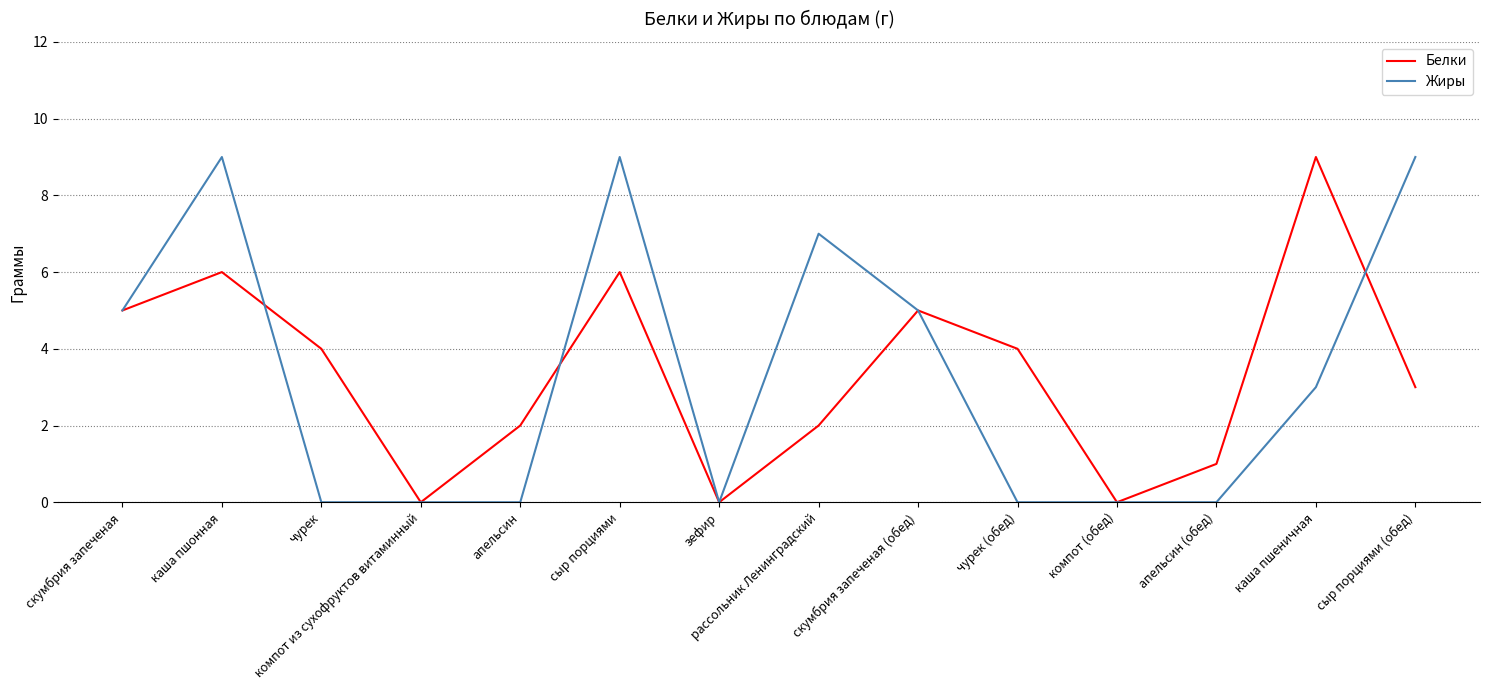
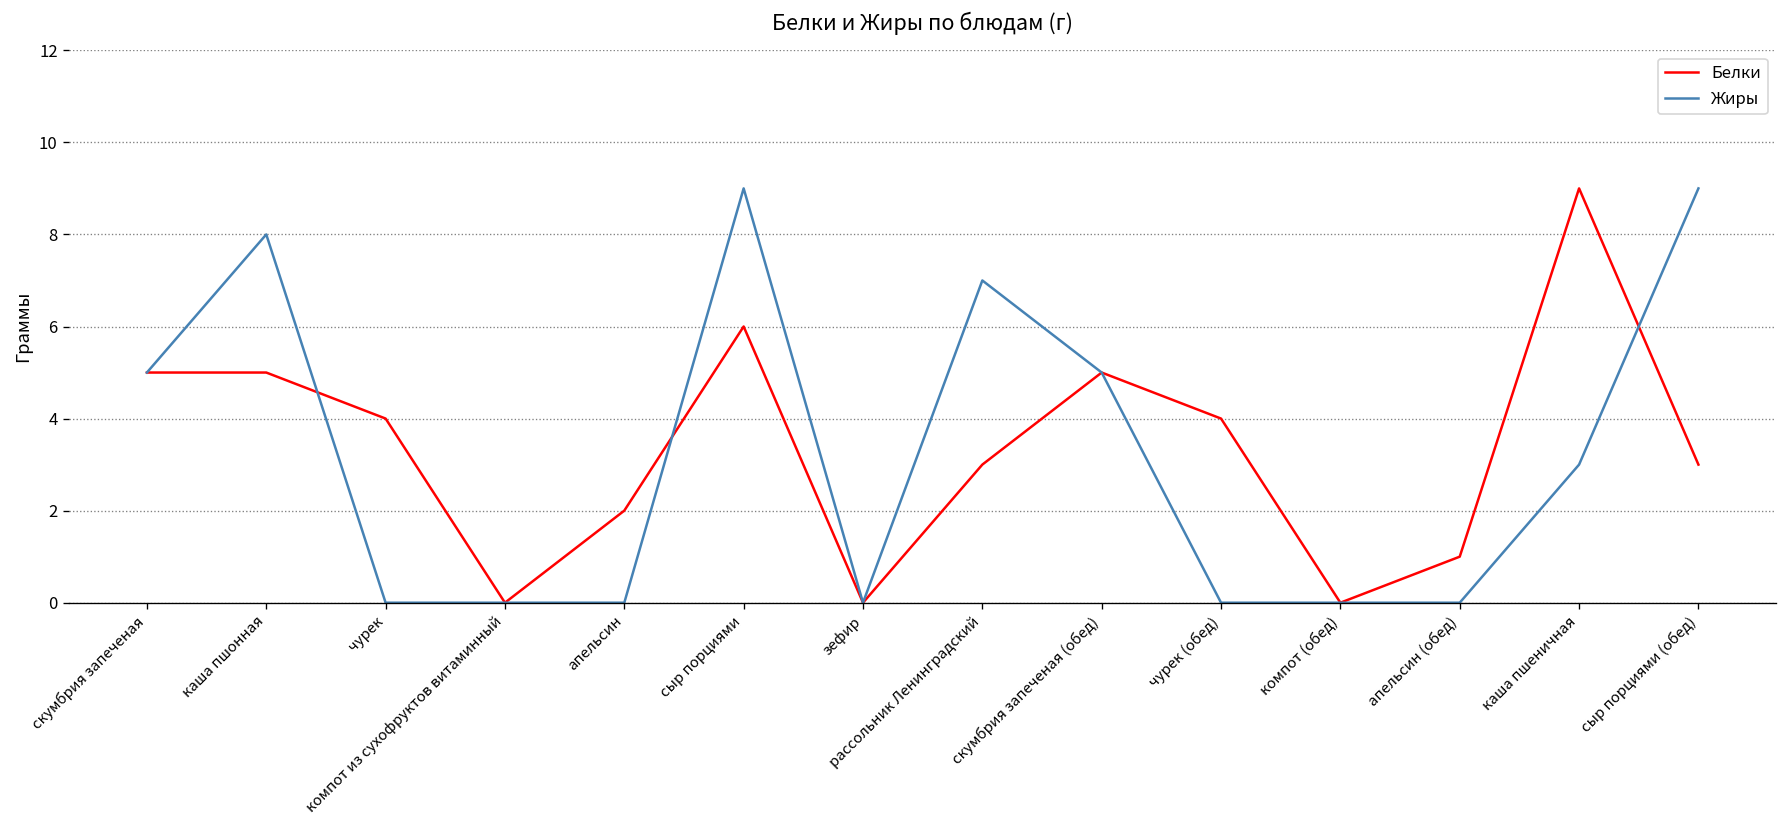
Белки, каша пшонная: 6 -> 5
Жиры, каша пшонная: 9 -> 8
Белки, рассольник Ленинградский: 2 -> 3
